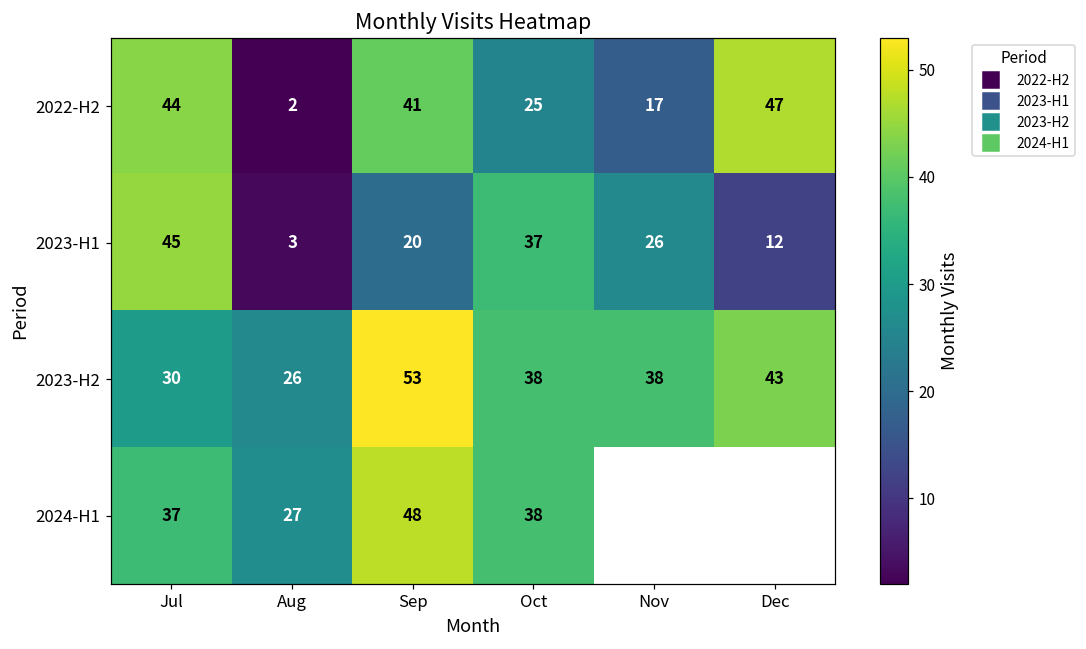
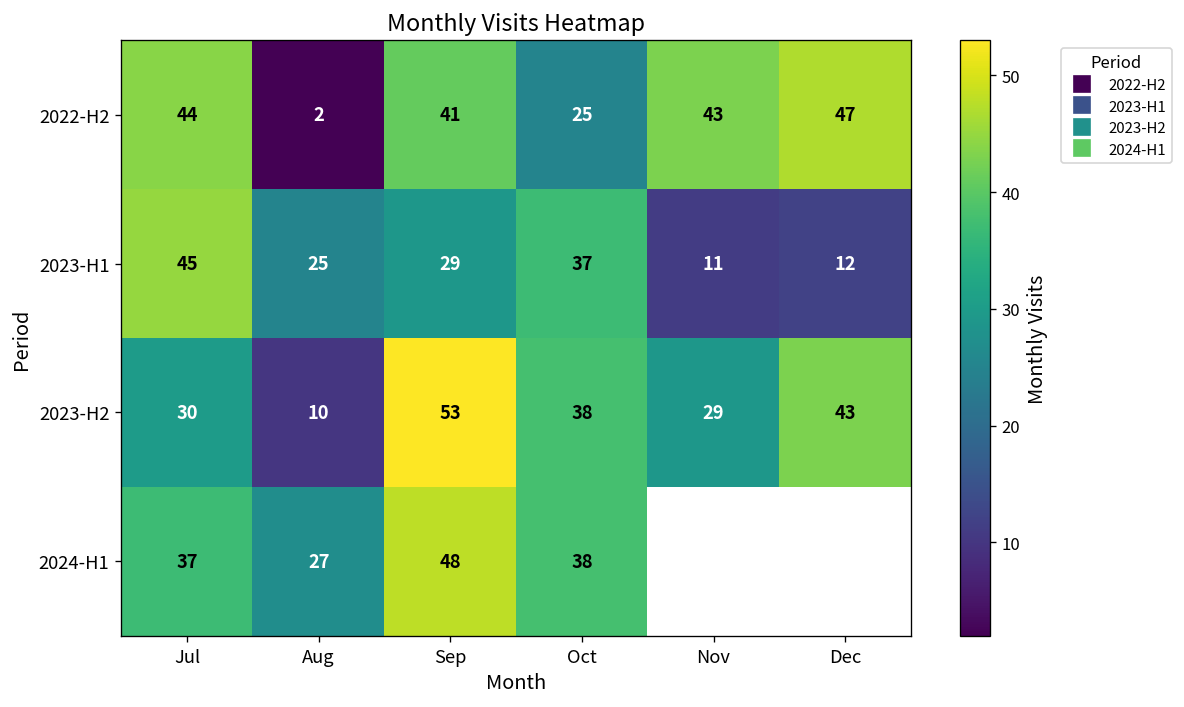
2022-H2, Nov: 17 -> 43
2023-H1, Aug: 3 -> 25
2023-H1, Sep: 20 -> 29
2023-H1, Nov: 26 -> 11
2023-H2, Aug: 26 -> 10
2023-H2, Nov: 38 -> 29
